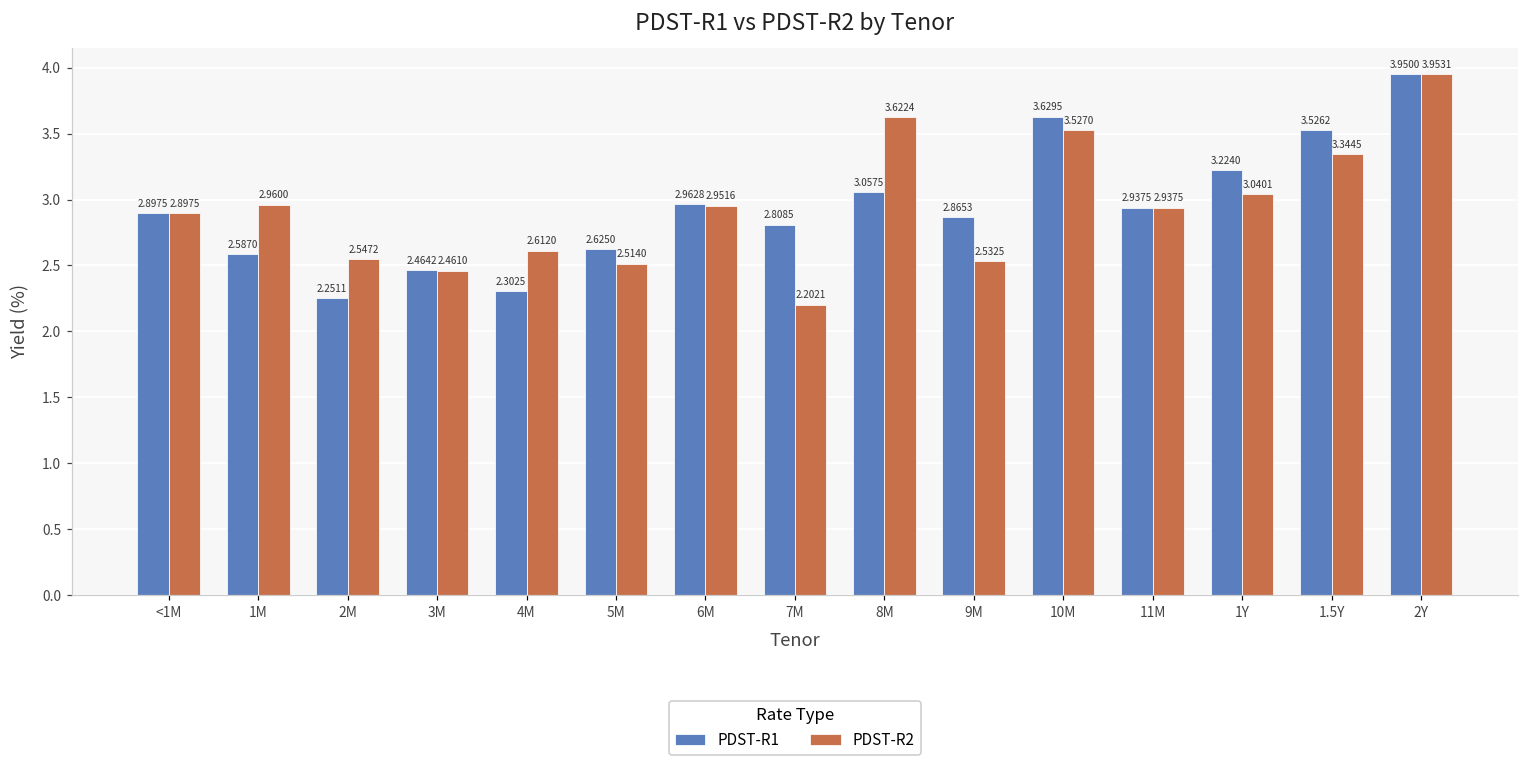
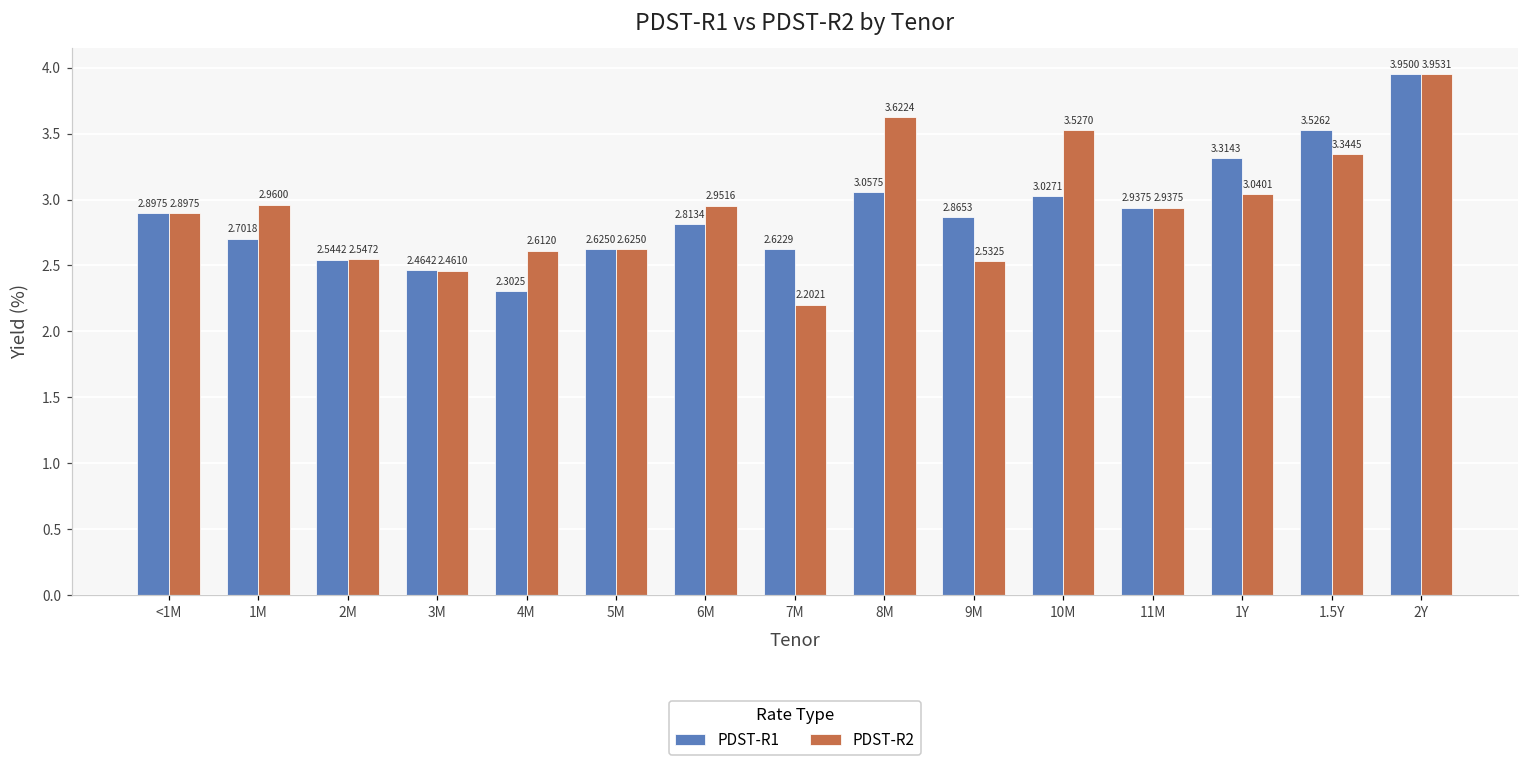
PDST-R1, 1M: 2.5870 -> 2.7018
PDST-R1, 2M: 2.2511 -> 2.5442
PDST-R2, 5M: 2.5140 -> 2.6250
PDST-R1, 6M: 2.9628 -> 2.8134
PDST-R1, 7M: 2.8085 -> 2.6229
PDST-R1, 10M: 3.6295 -> 3.0271
PDST-R1, 1Y: 3.2240 -> 3.3143
